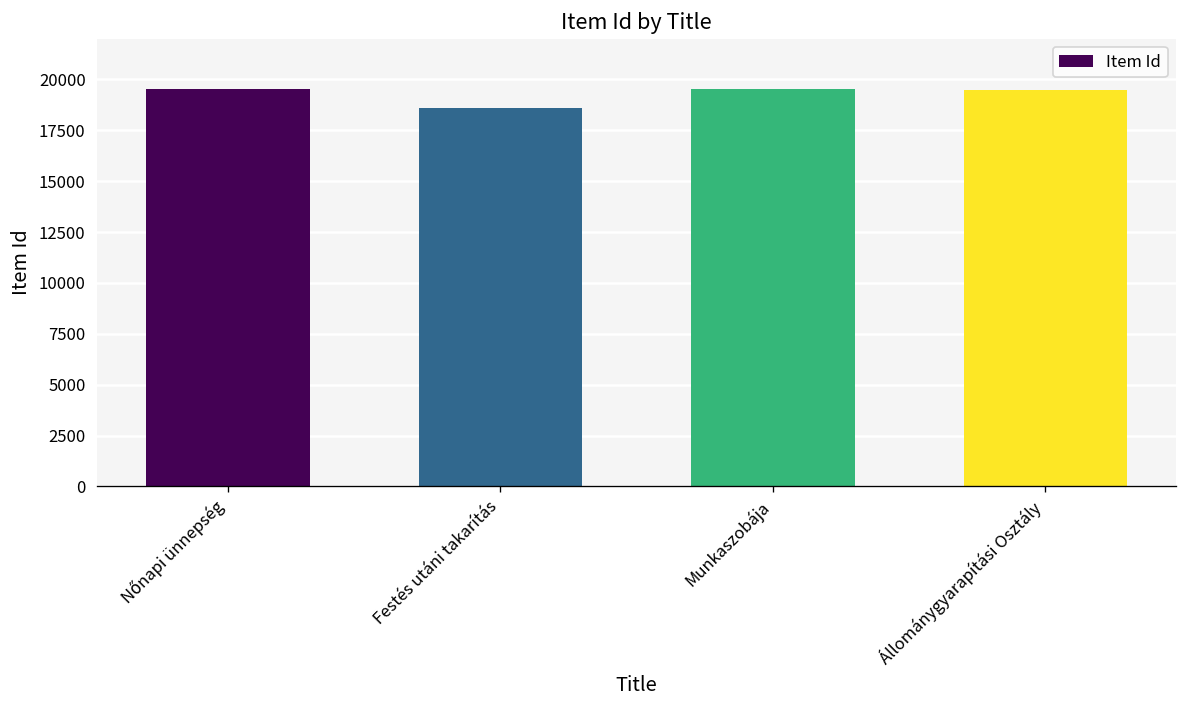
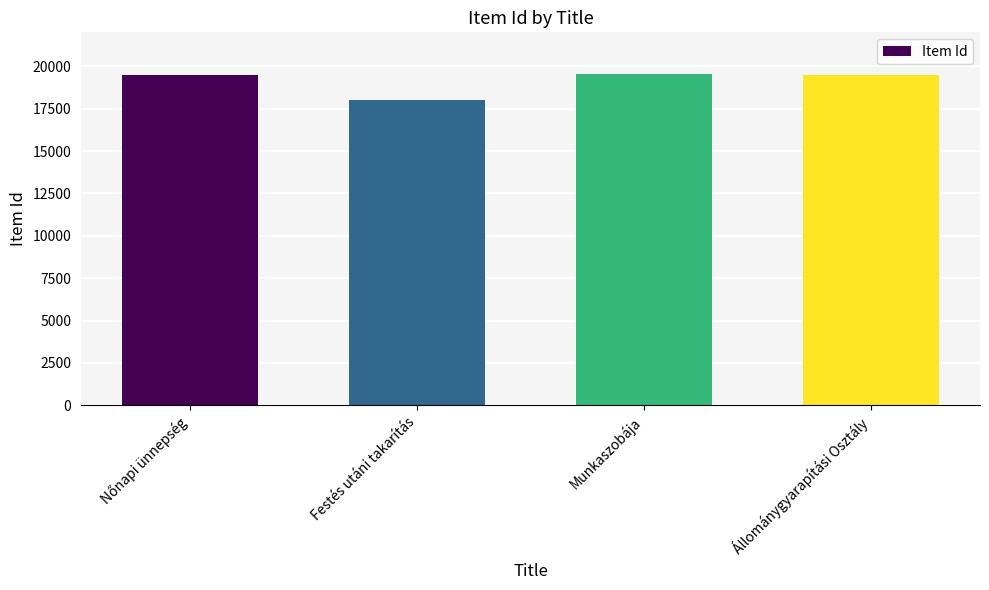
Festés utáni takarítás: 18600 -> 18000
